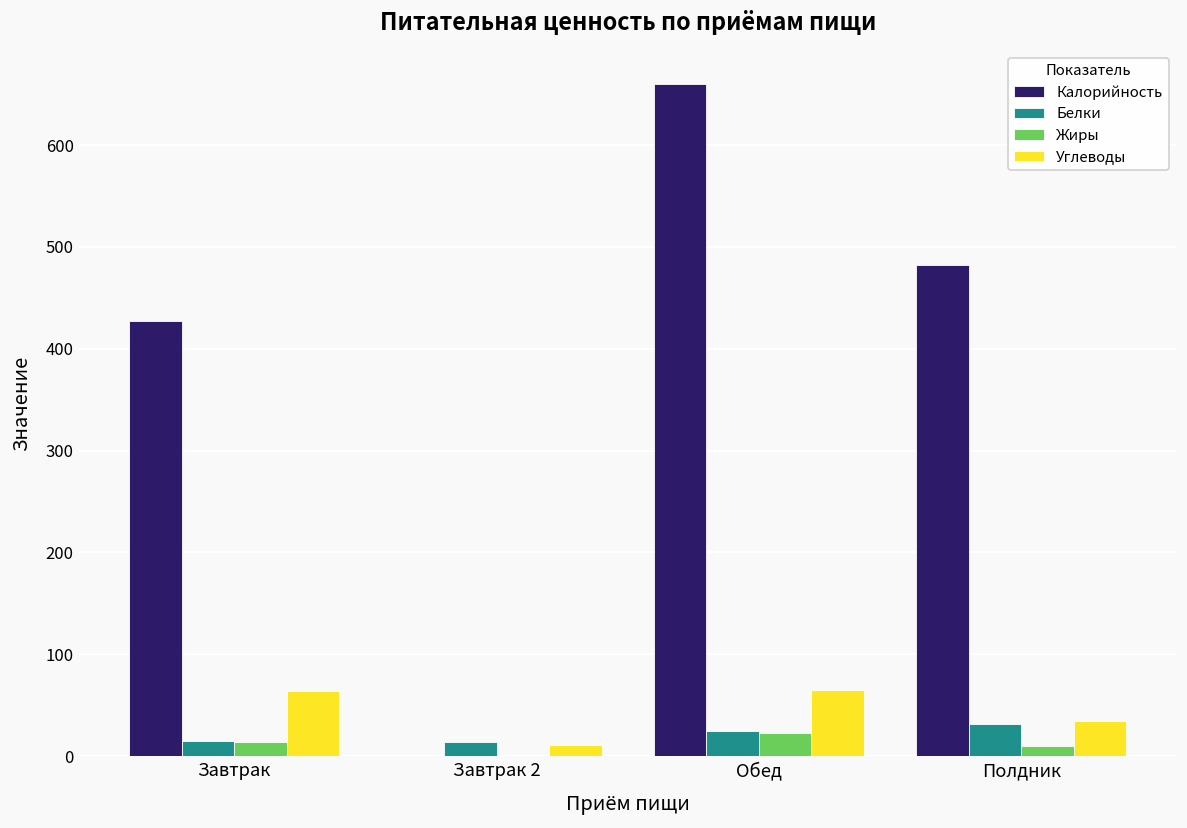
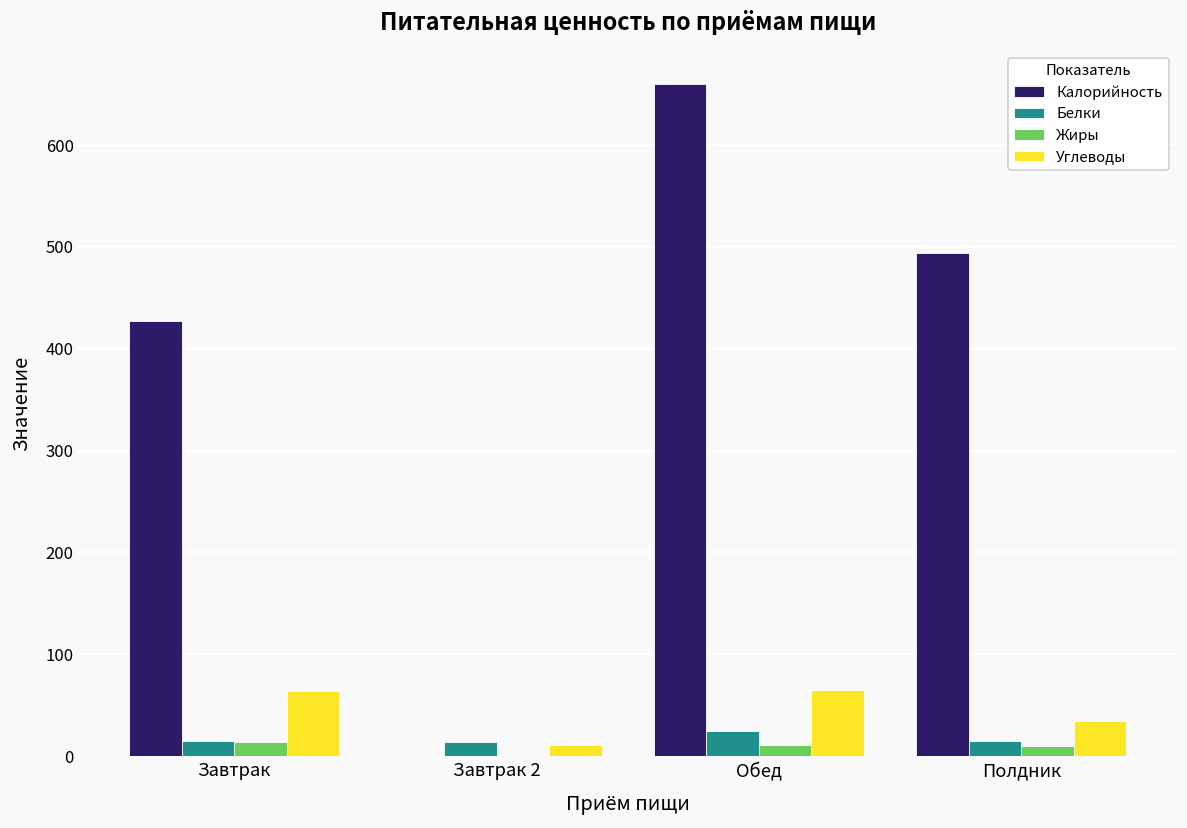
Жиры, Обед: 20 -> 10
Калорийность, Полдник: 480 -> 490
Белки, Полдник: 30 -> 20
